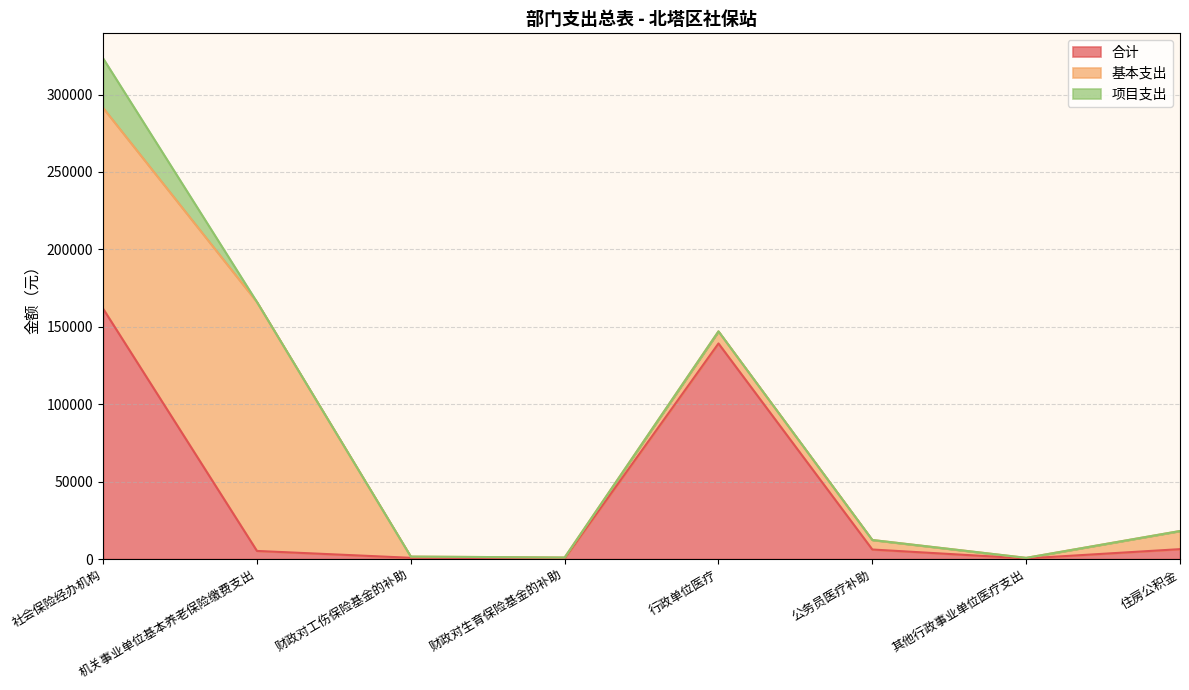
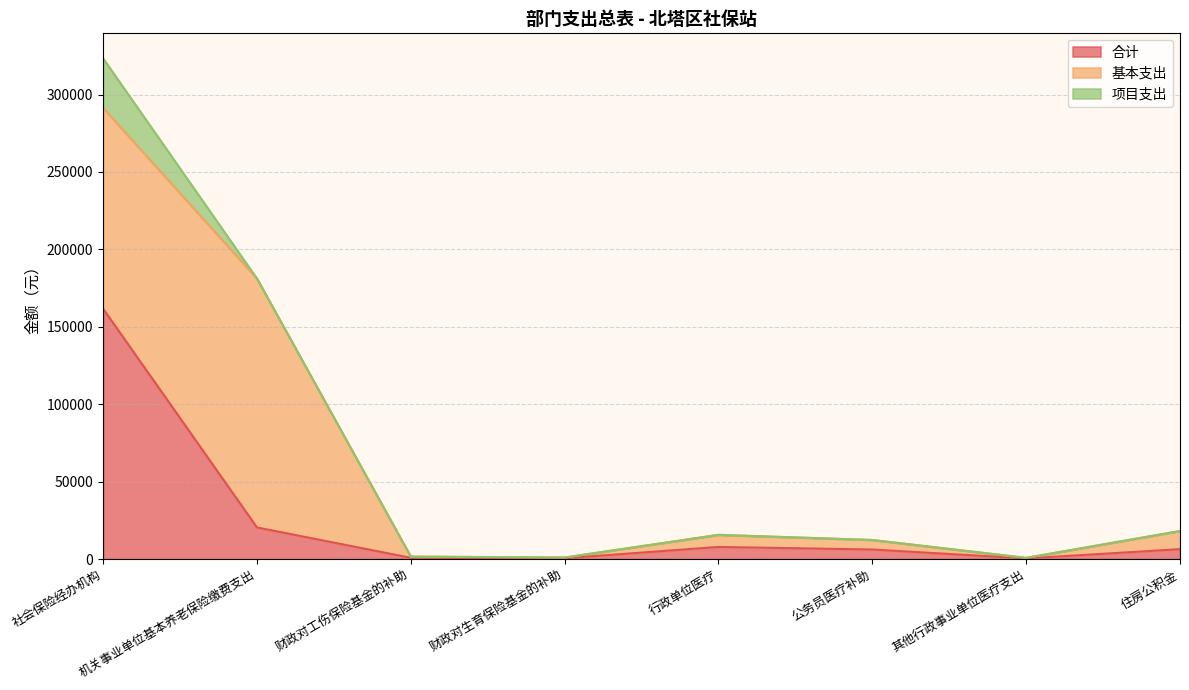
合计, 机关事业单位基本养老保险缴费支出: 5000 -> 20000
合计, 行政单位医疗: 139000 -> 8000
